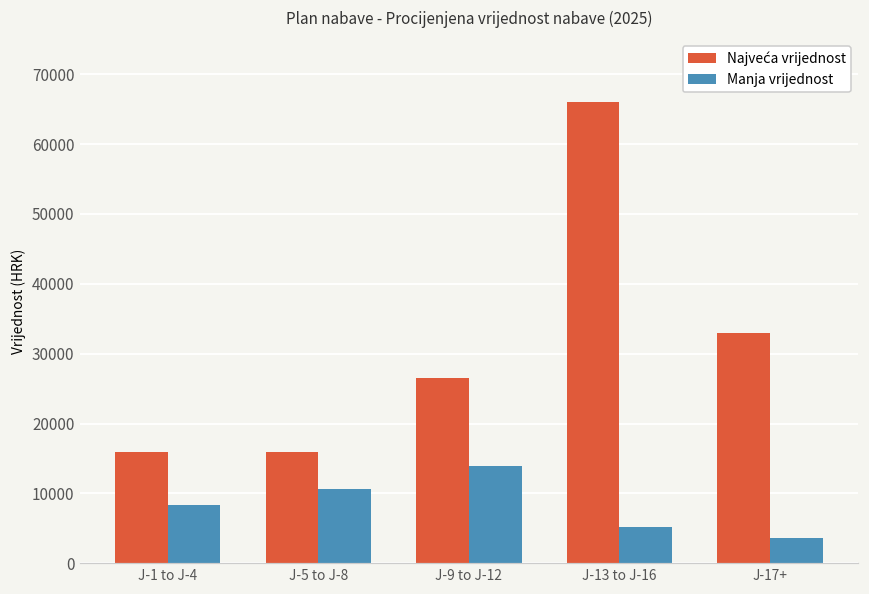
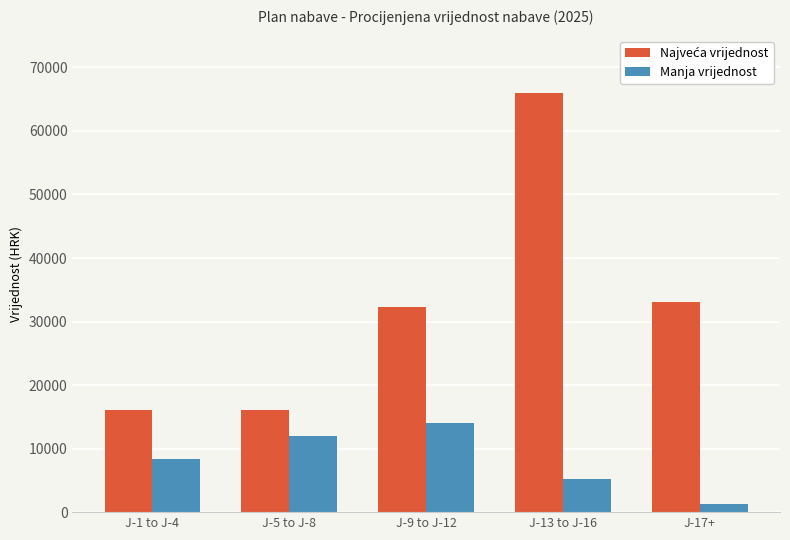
Manja vrijednost, J-5 to J-8: 11000 -> 12000
Najveća vrijednost, J-9 to J-12: 27000 -> 32000
Manja vrijednost, J-17+: 4000 -> 1000
